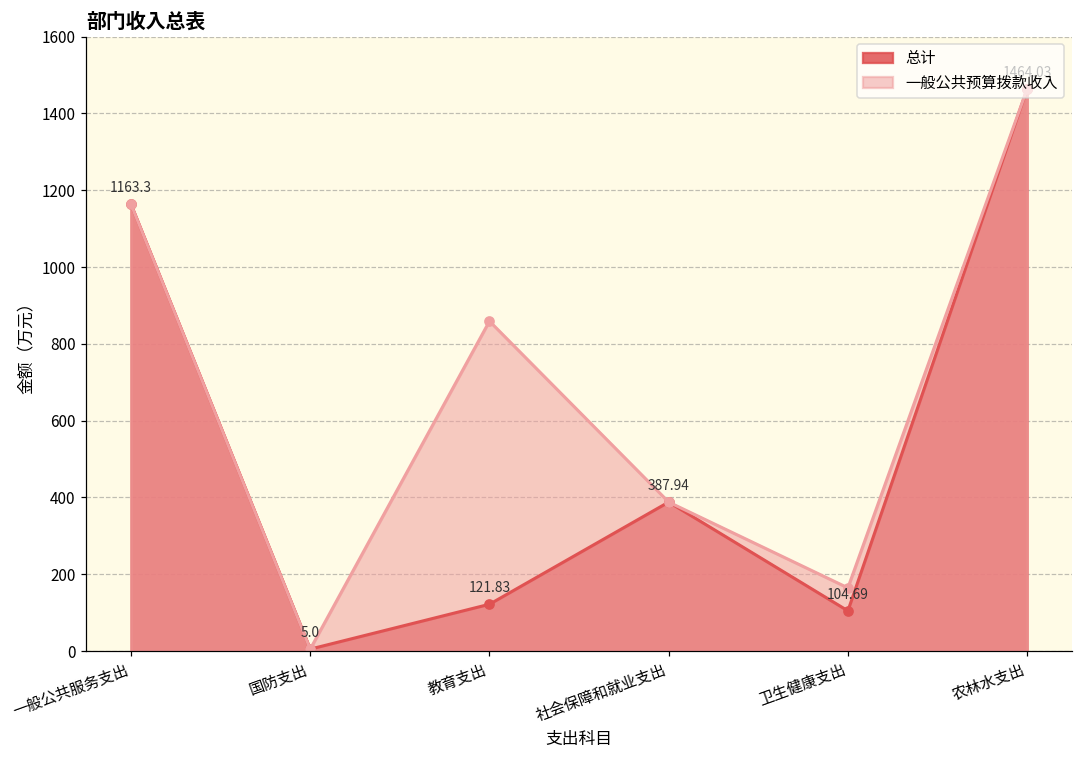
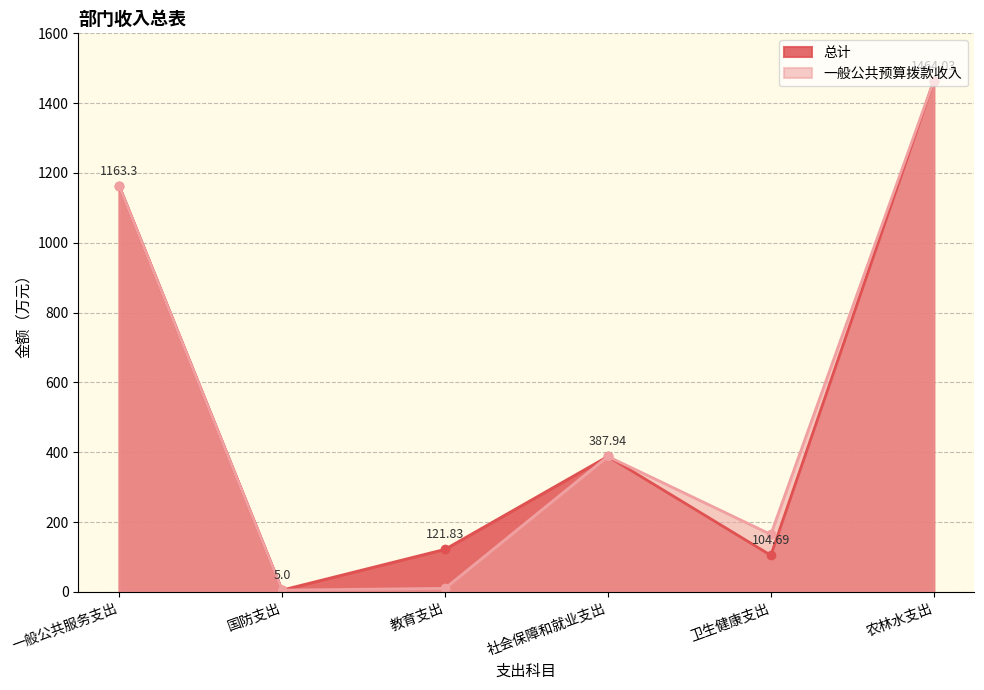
一般公共预算拨款收入, 教育支出: 860 -> 10
